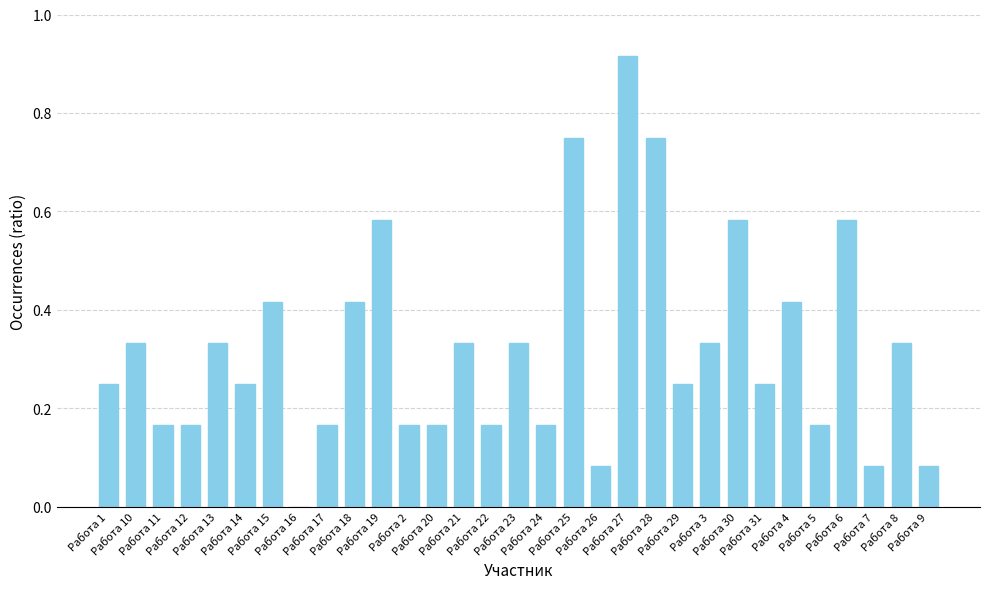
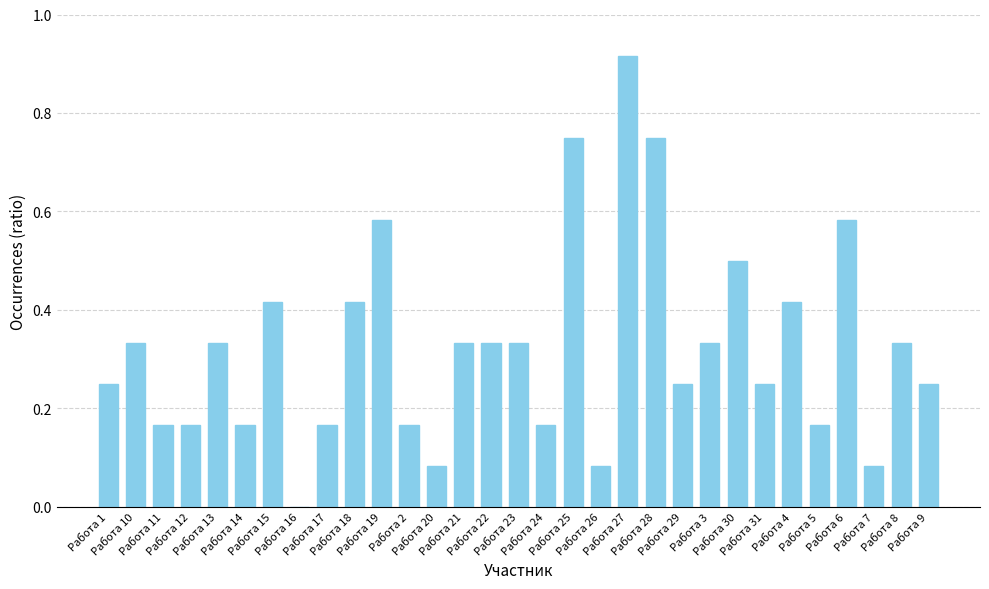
Работа 14: 0.25 -> 0.17
Работа 20: 0.17 -> 0.08
Работа 22: 0.17 -> 0.33
Работа 30: 0.58 -> 0.50
Работа 9: 0.08 -> 0.25
